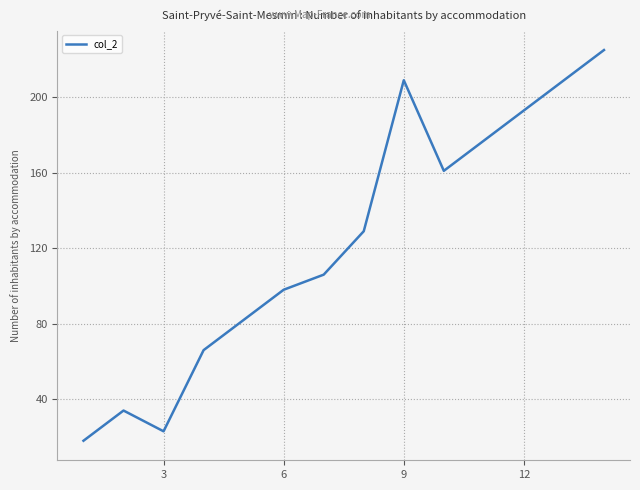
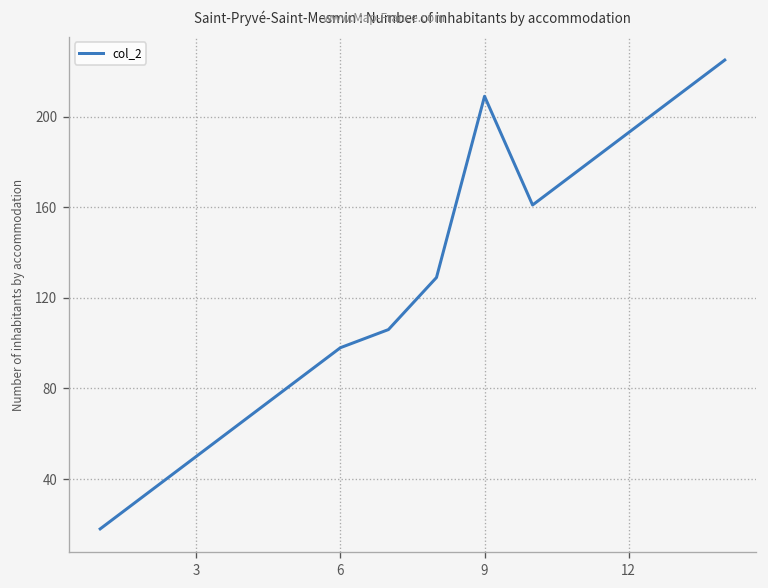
3: 23 -> 50
